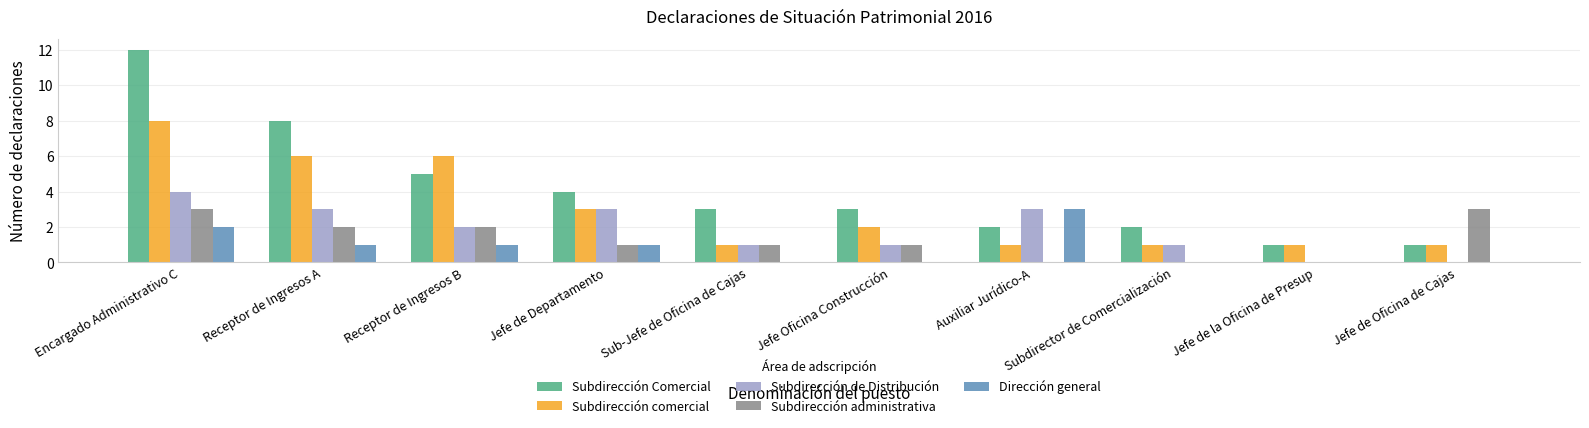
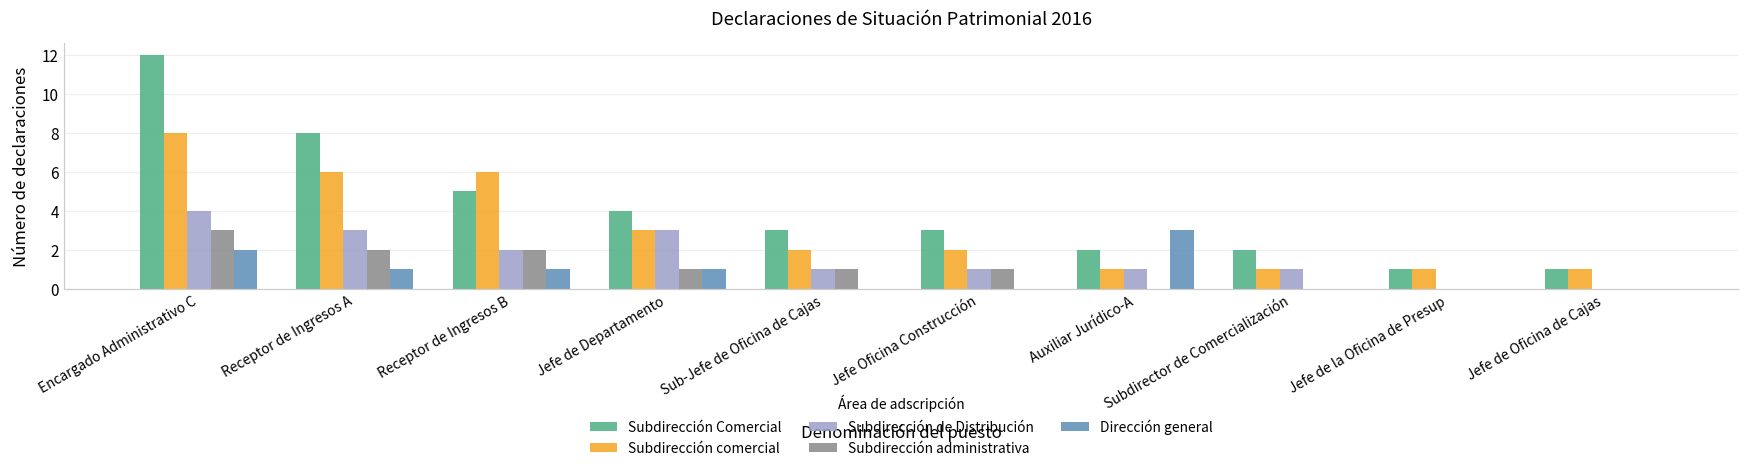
Subdirección comercial, Sub-Jefe de Oficina de Cajas: 1 -> 2
Subdirección de Distribución, Auxiliar Jurídico-A: 3 -> 1
Subdirección administrativa, Jefe de Oficina de Cajas: 3 -> 0
